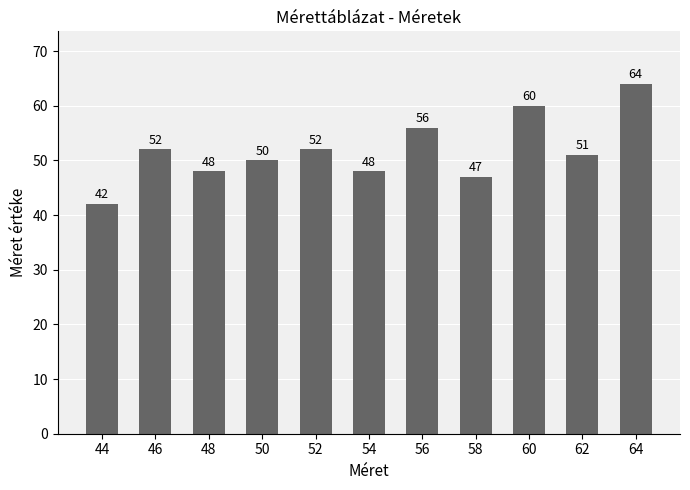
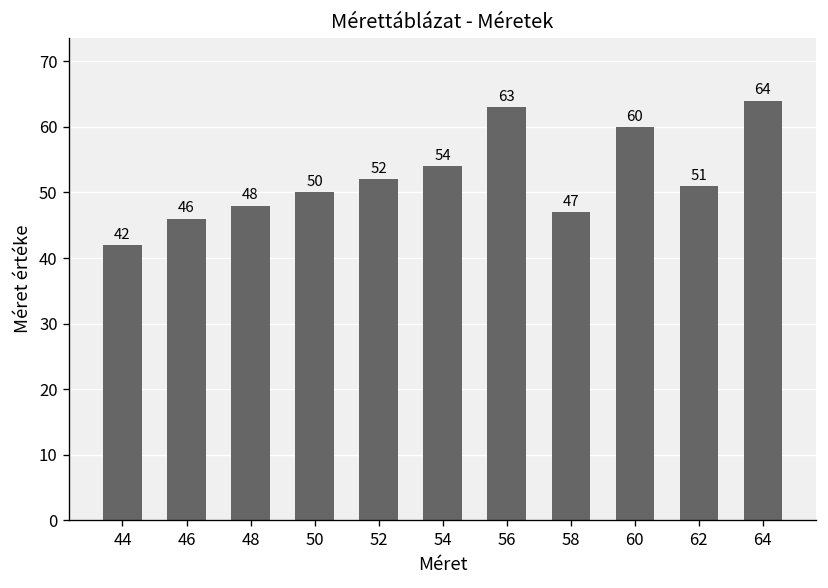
46: 52 -> 46
54: 48 -> 54
56: 56 -> 63
